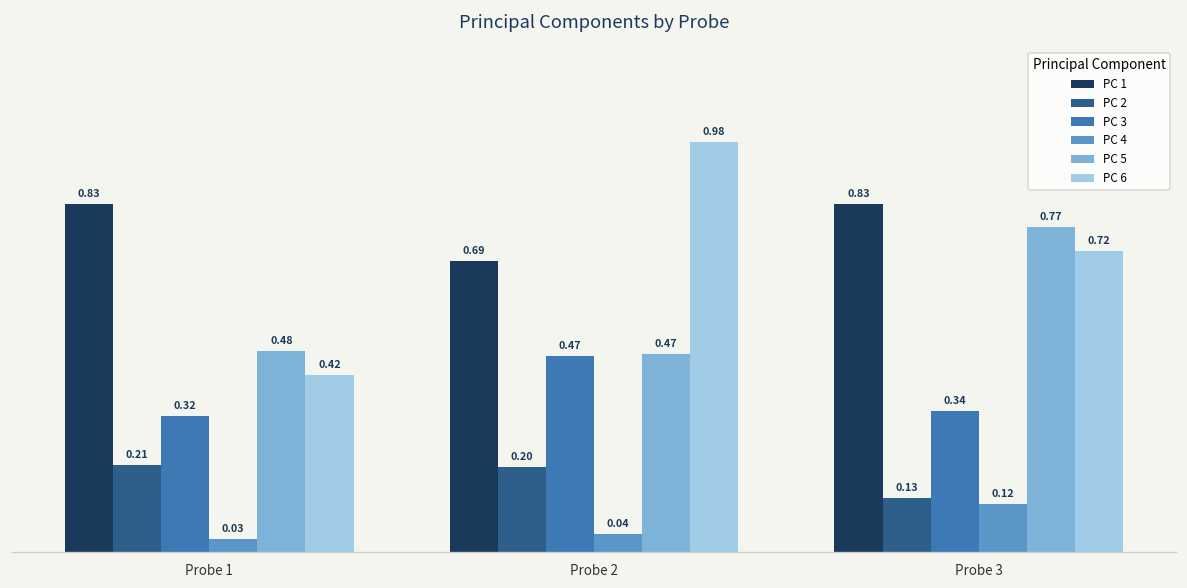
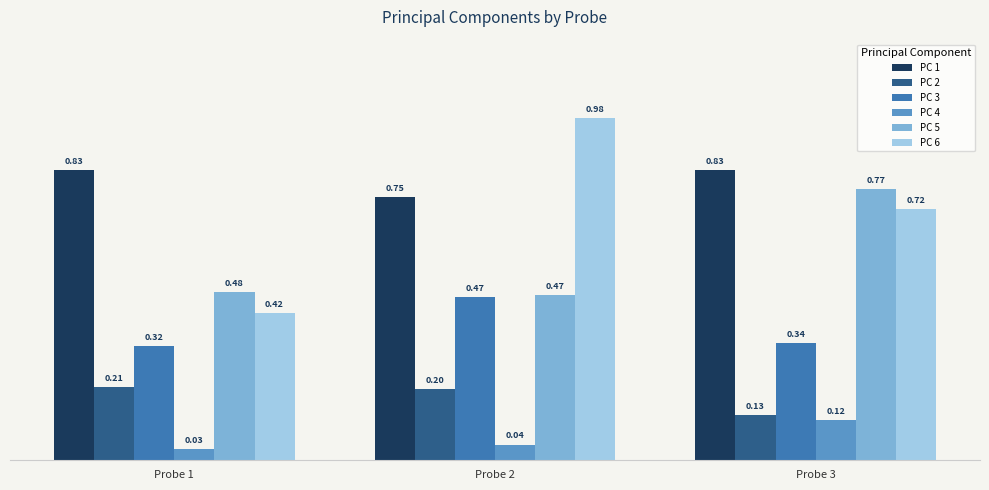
PC 1, Probe 2: 0.69 -> 0.75
